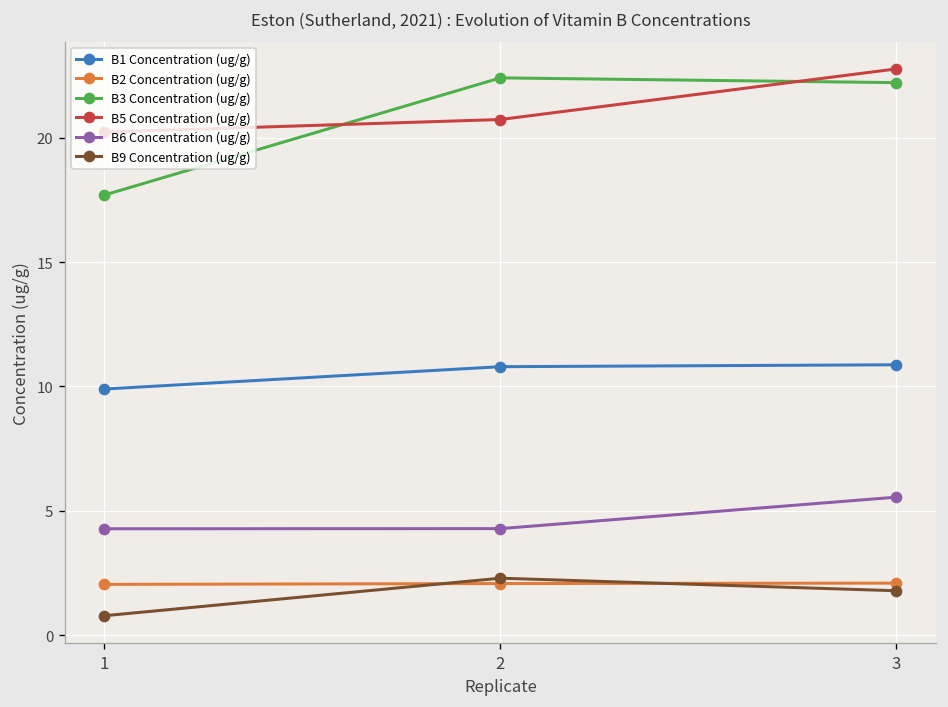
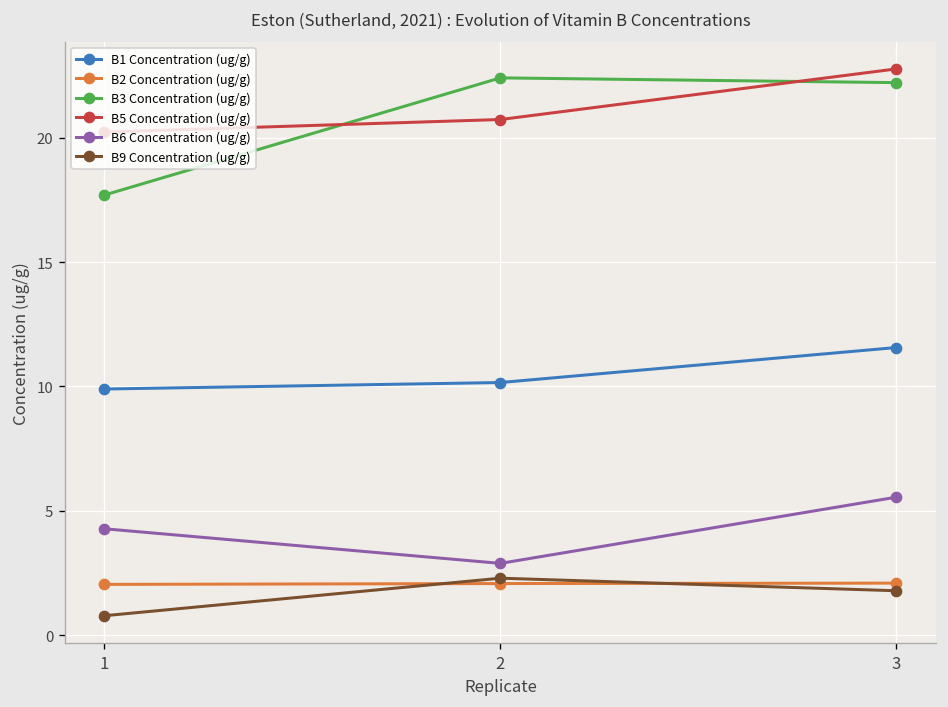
B1 Concentration (ug/g), 2: 10.8 -> 10.2
B6 Concentration (ug/g), 2: 4.3 -> 2.9
B1 Concentration (ug/g), 3: 10.9 -> 11.6
